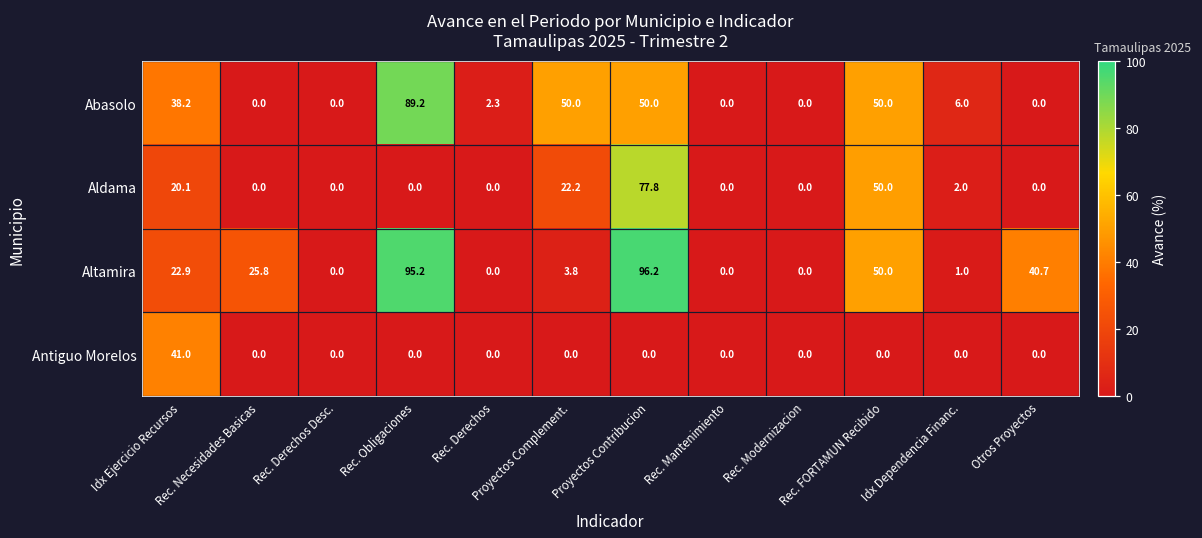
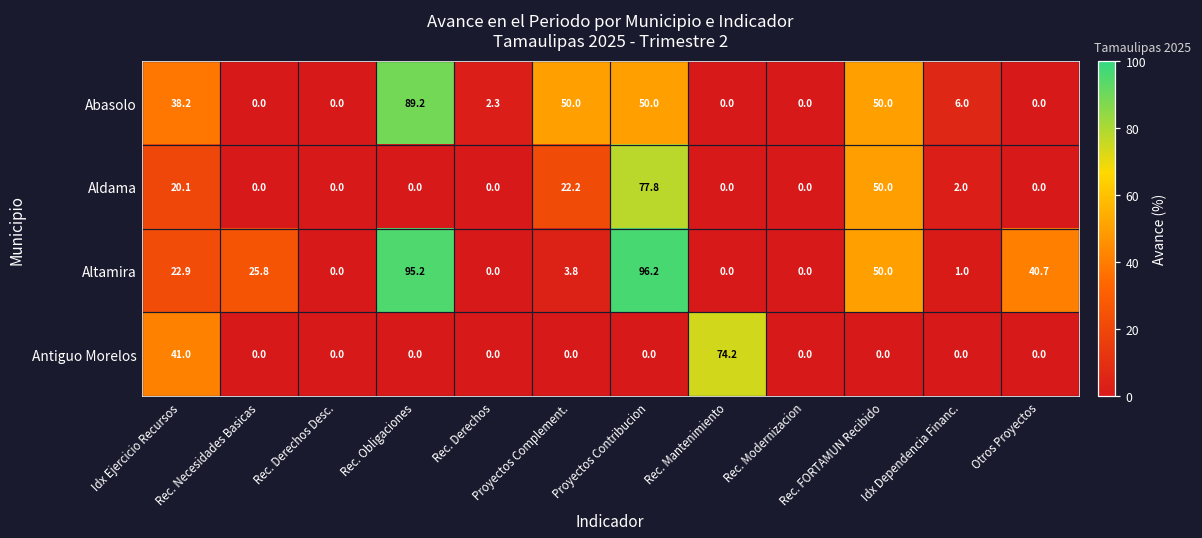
Antiguo Morelos, Rec. Mantenimiento: 0.0 -> 74.2
